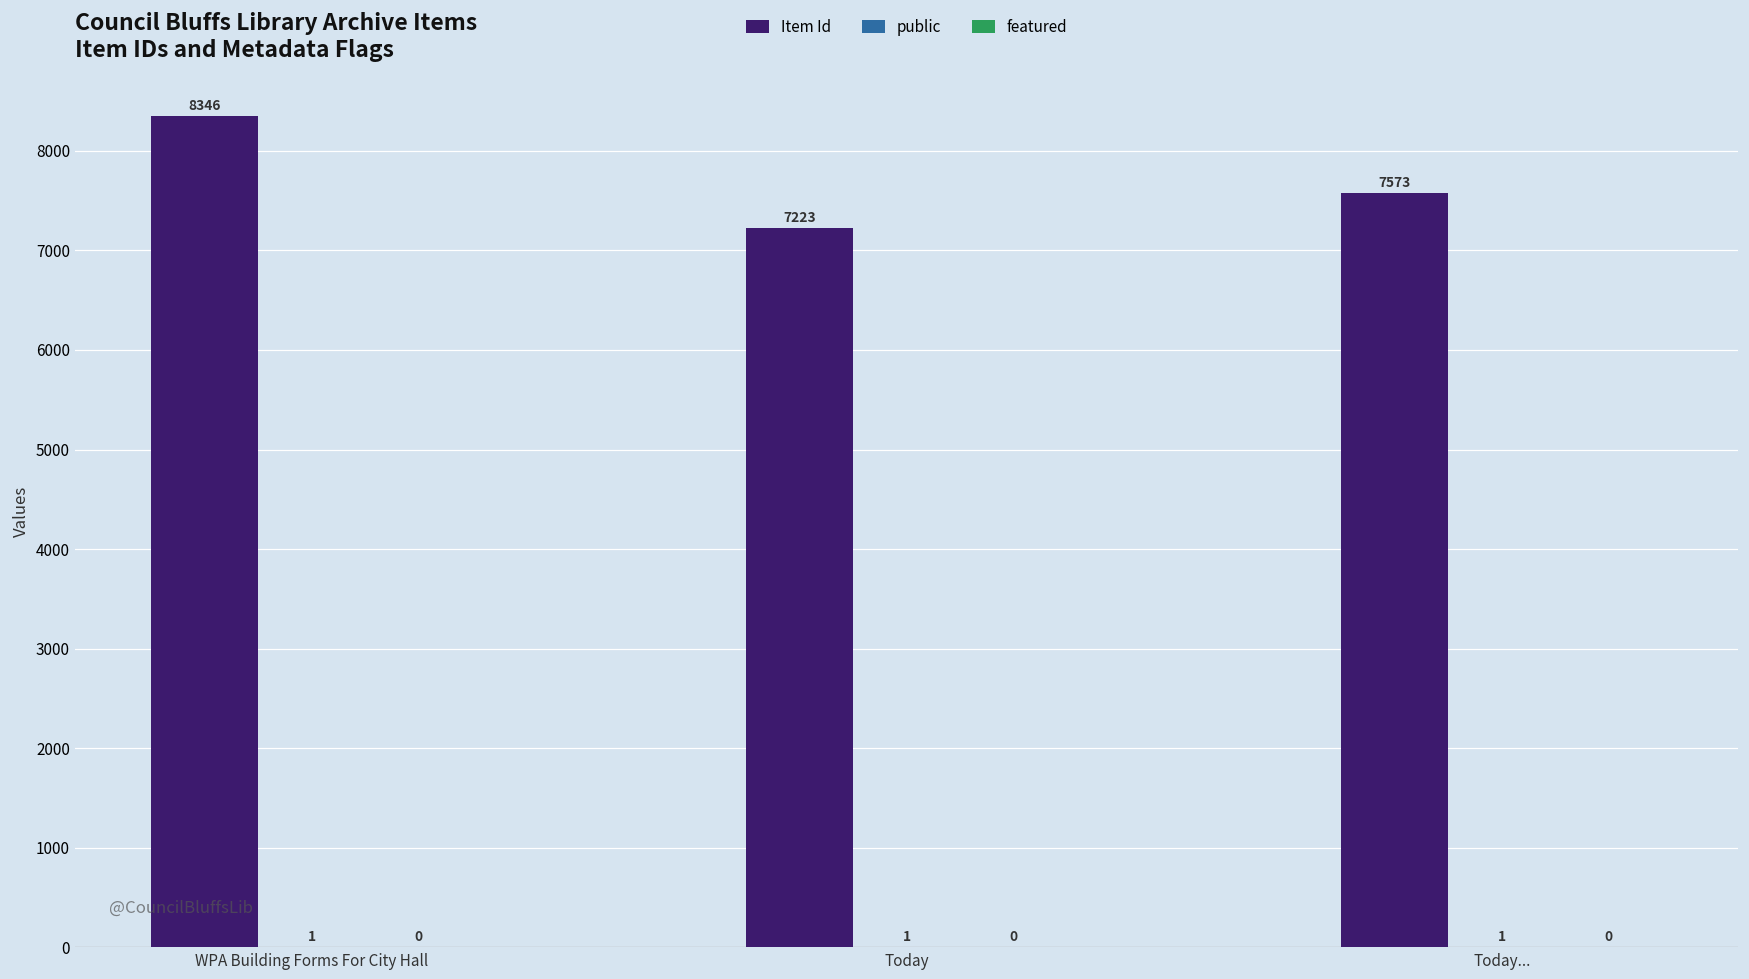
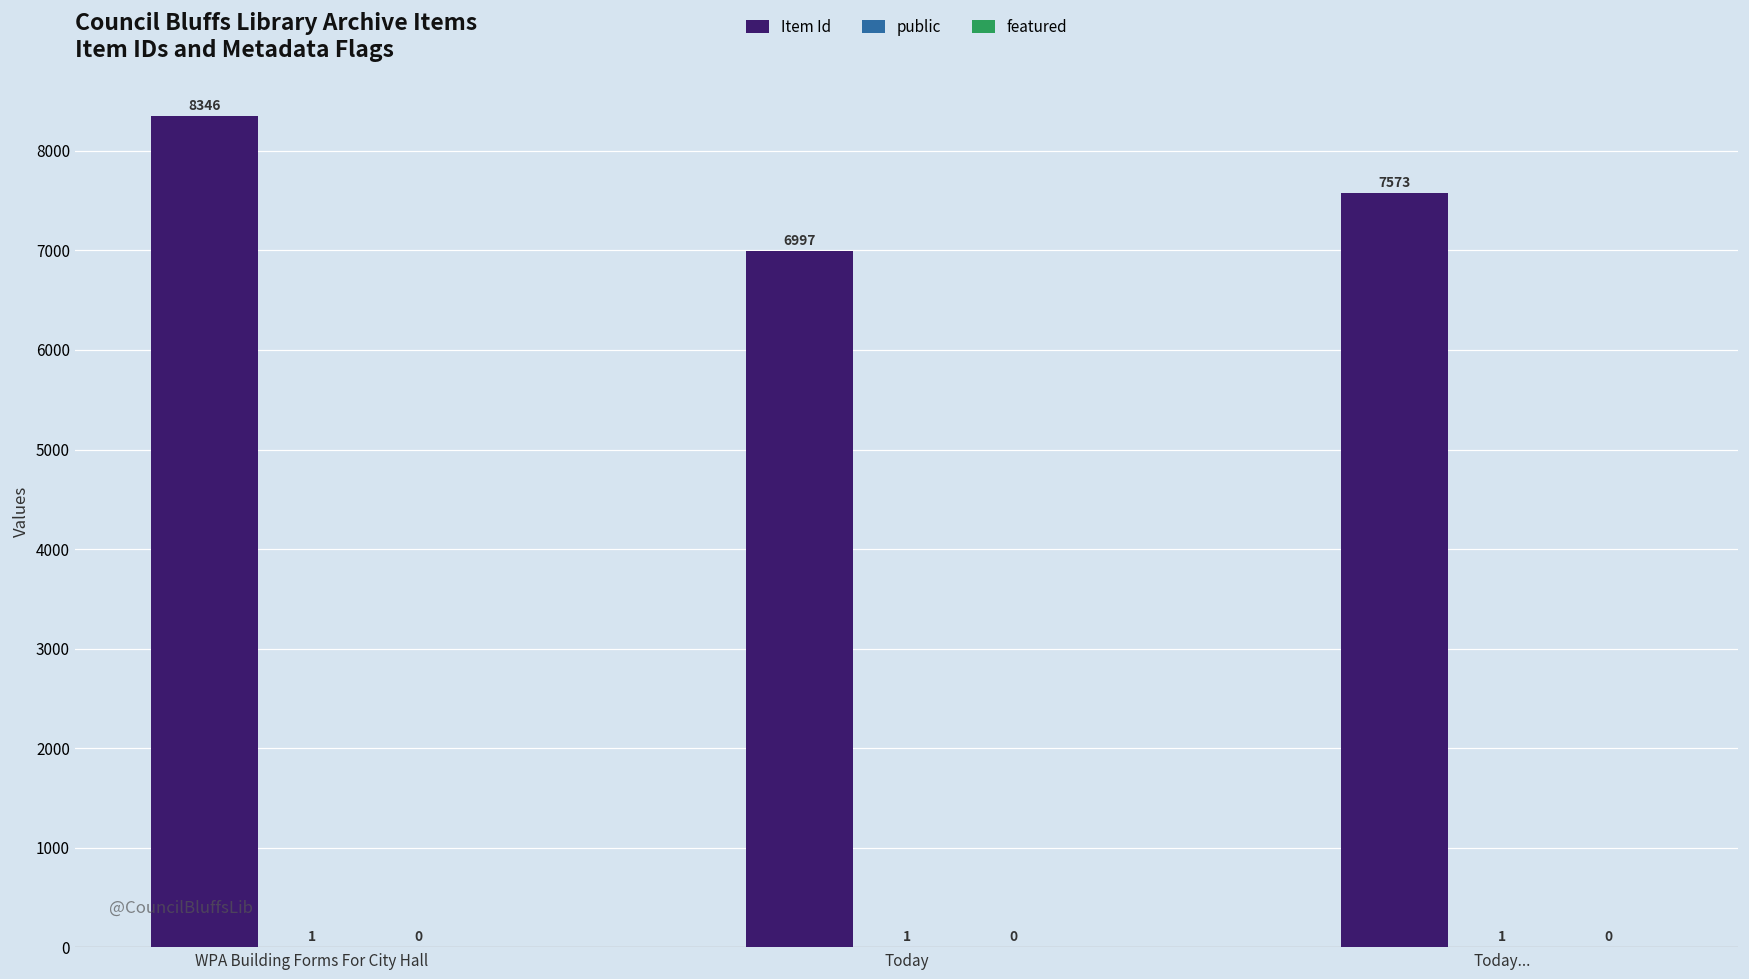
Item Id, Today: 7223 -> 6997
